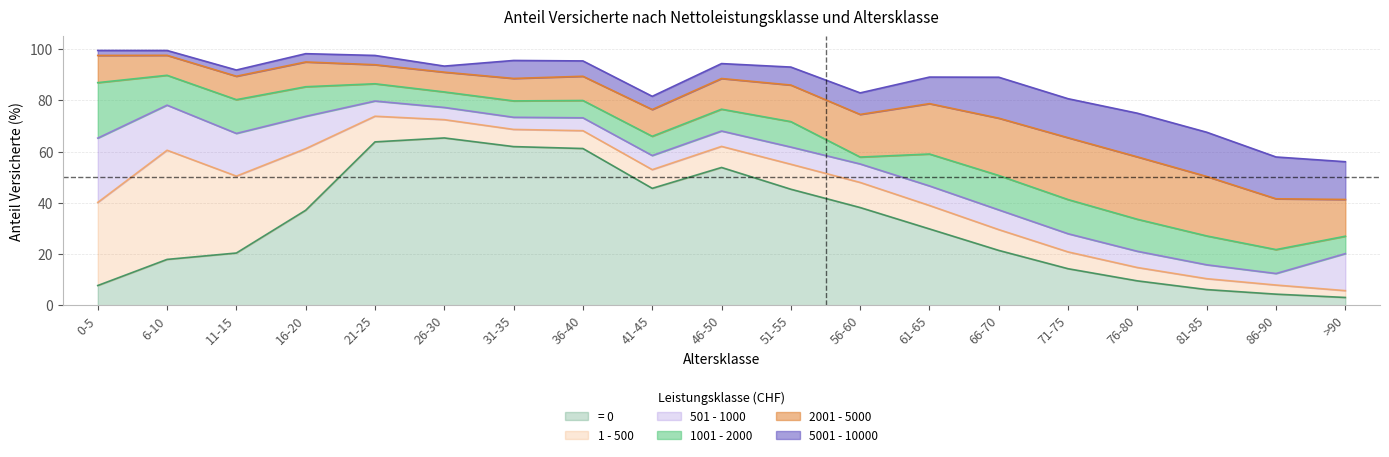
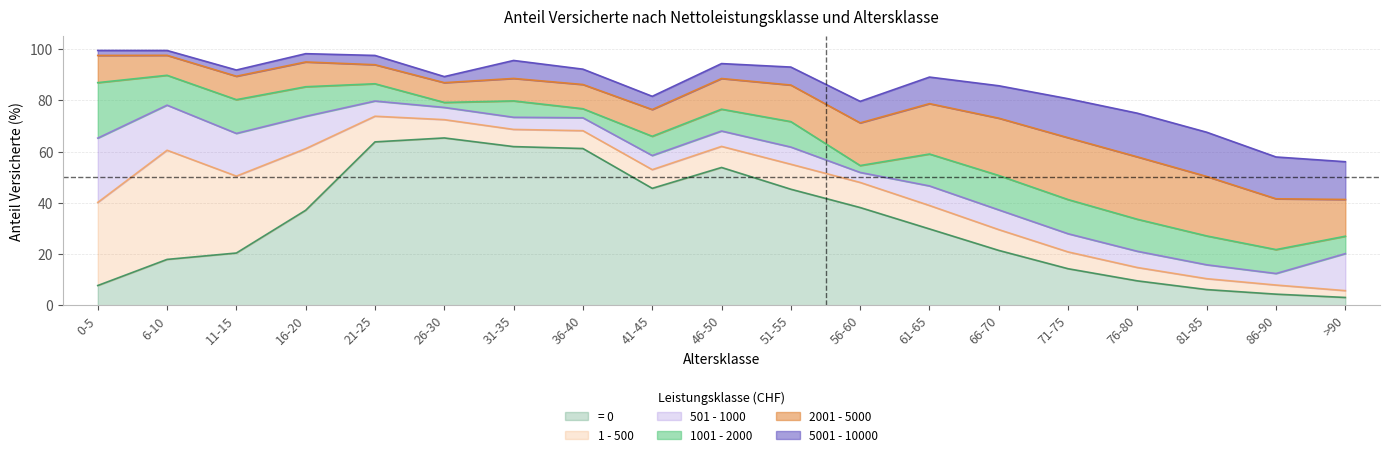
1001 - 2000, 26-30: 6 -> 2
1001 - 2000, 36-40: 7 -> 4
501 - 1000, 56-60: 7 -> 4
5001 - 10000, 66-70: 16 -> 13
